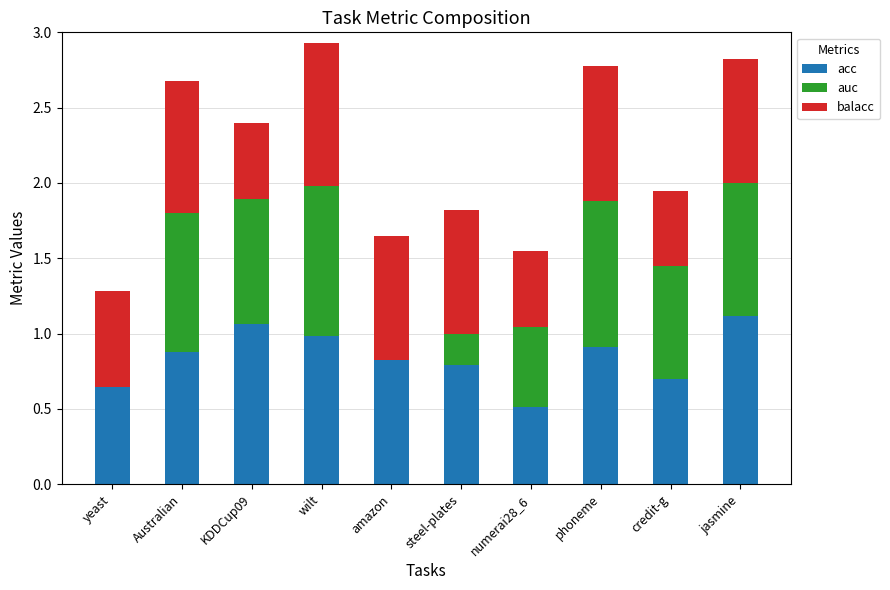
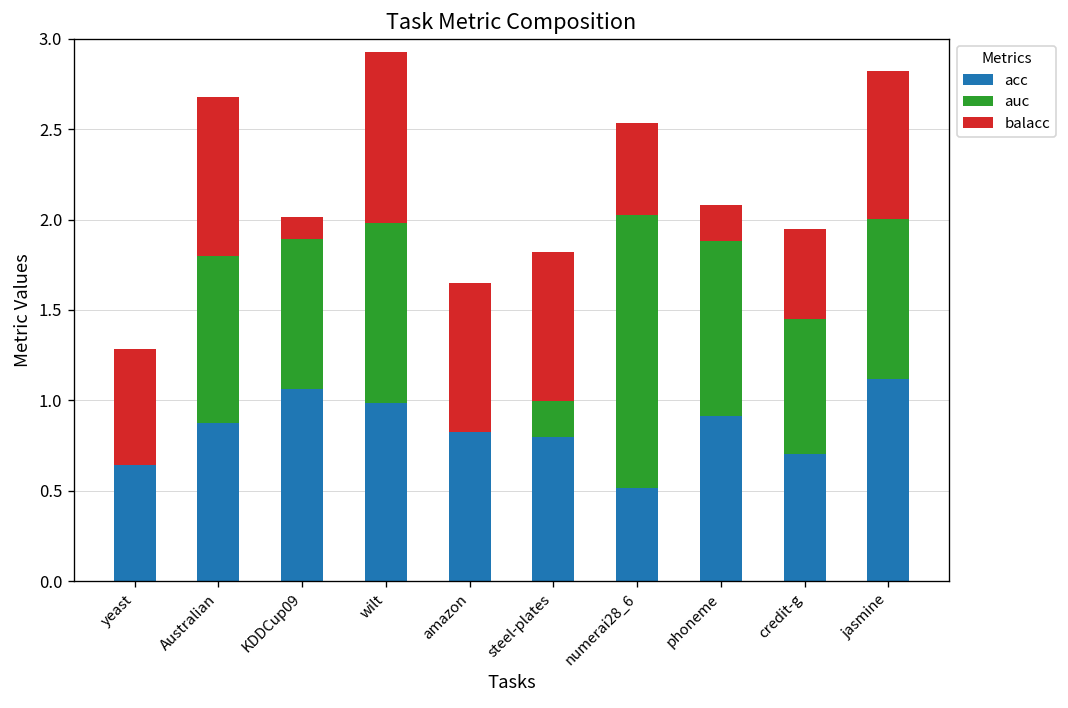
balacc, KDDCup09: 0.50 -> 0.12
auc, numerai28_6: 0.53 -> 1.51
balacc, phoneme: 0.90 -> 0.20
